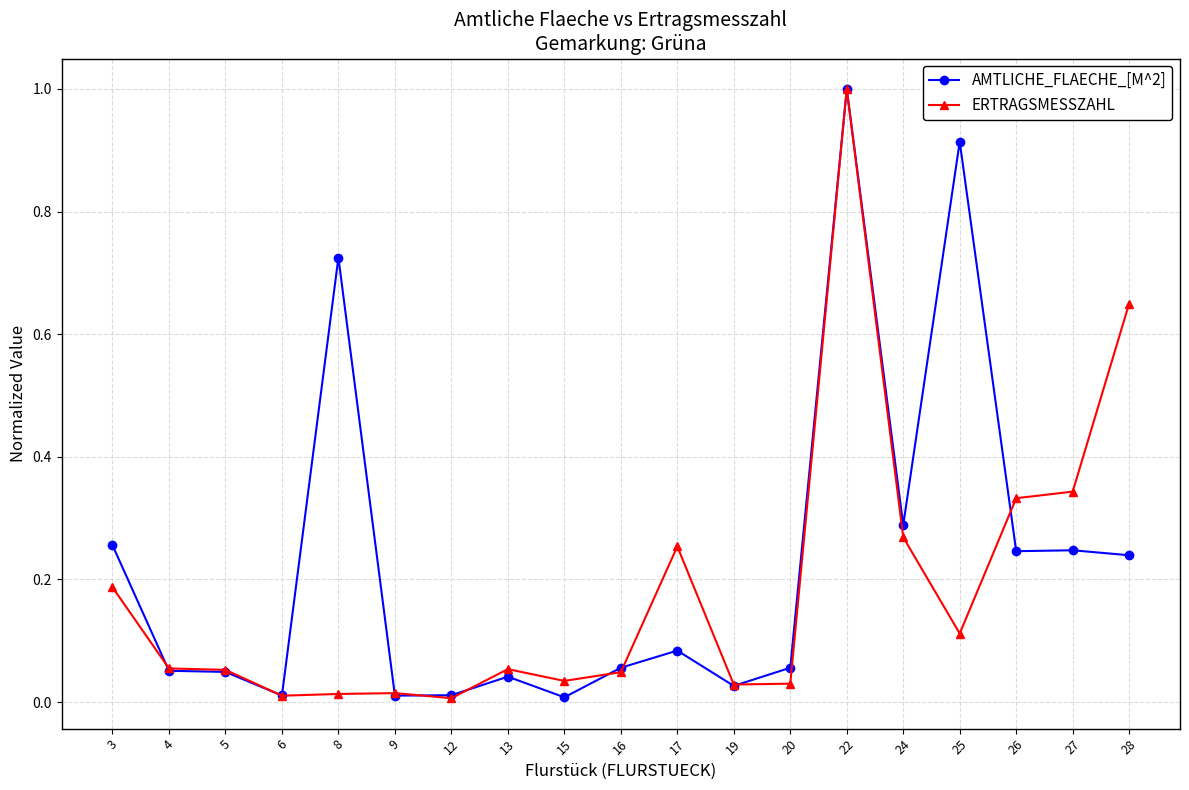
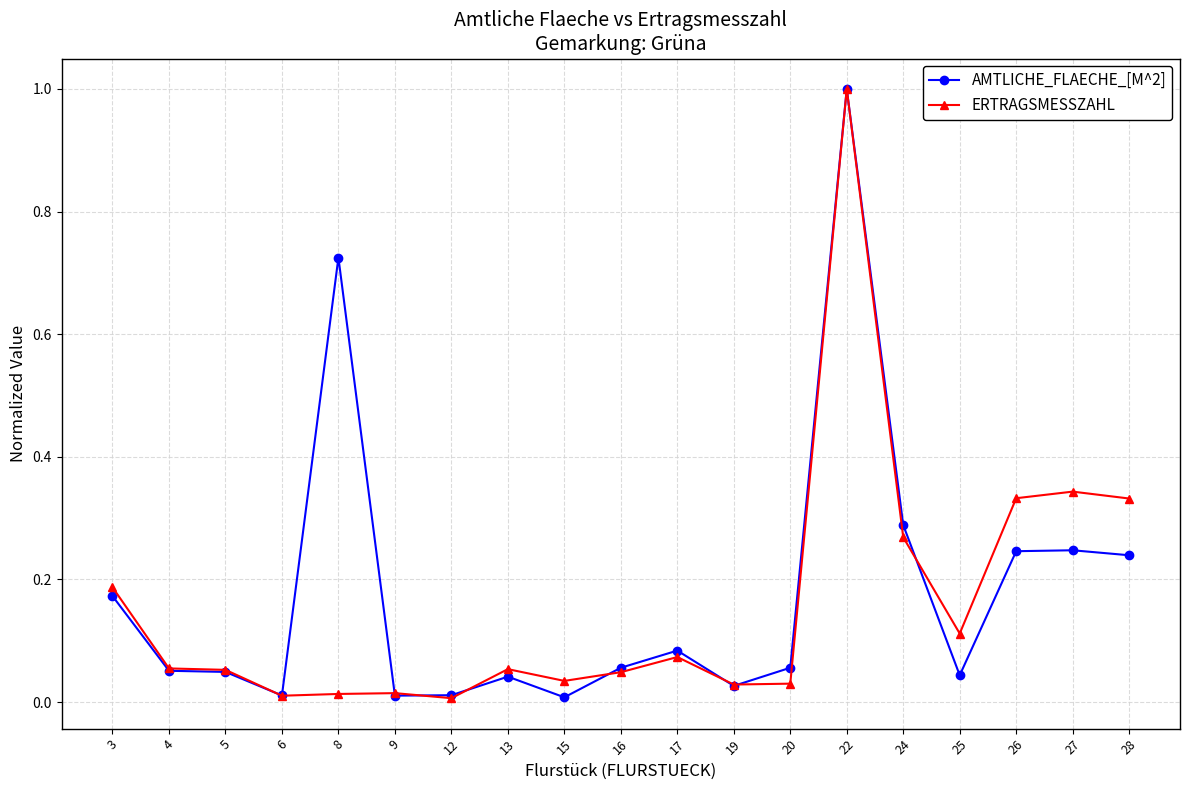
AMTLICHE_FLAECHE_[M^2], 3: 0.26 -> 0.17
ERTRAGSMESSZAHL, 17: 0.25 -> 0.07
AMTLICHE_FLAECHE_[M^2], 25: 0.91 -> 0.04
ERTRAGSMESSZAHL, 28: 0.65 -> 0.33
